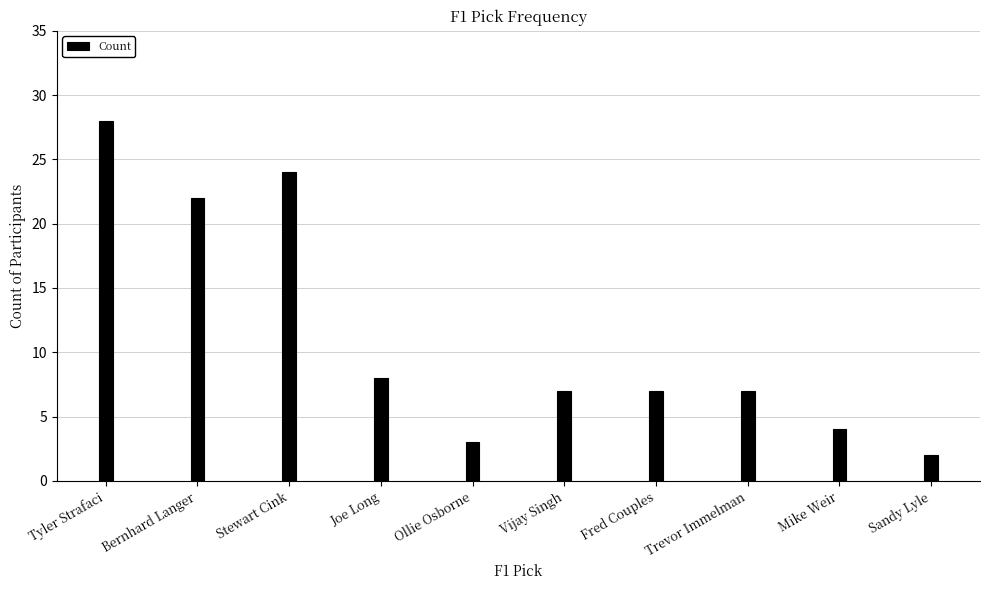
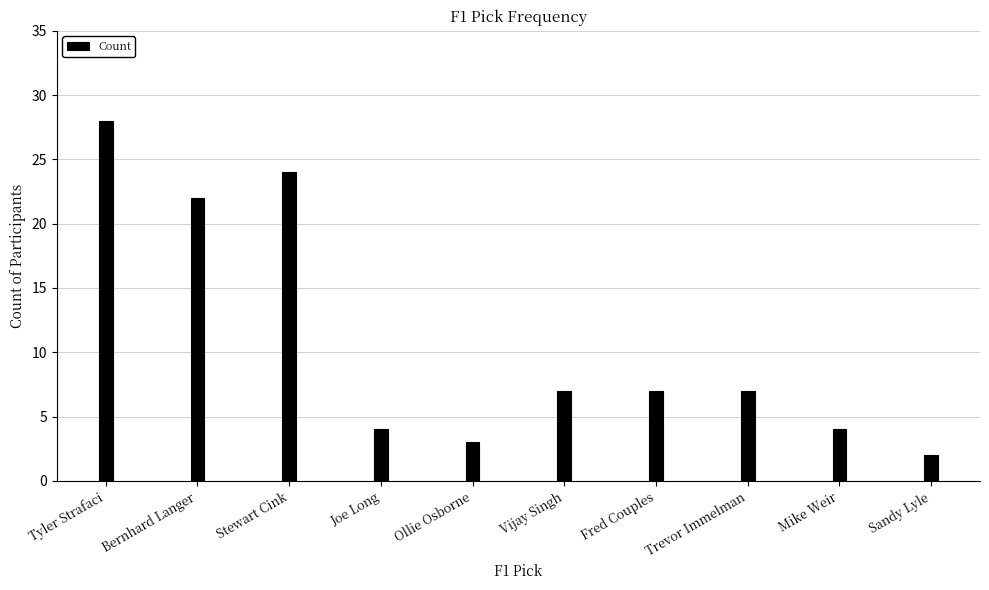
Joe Long: 8 -> 4
